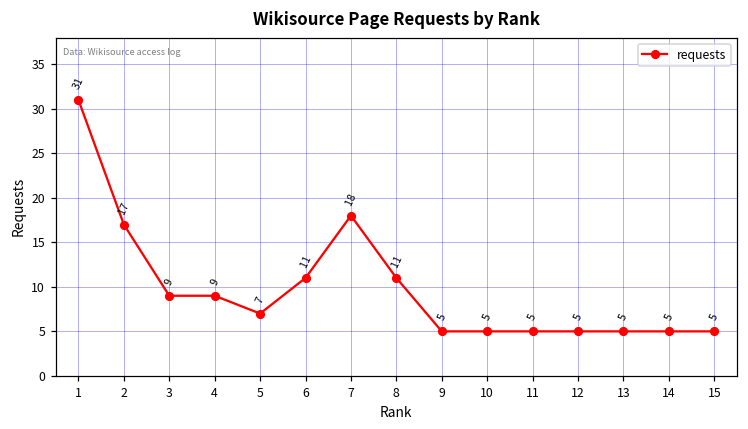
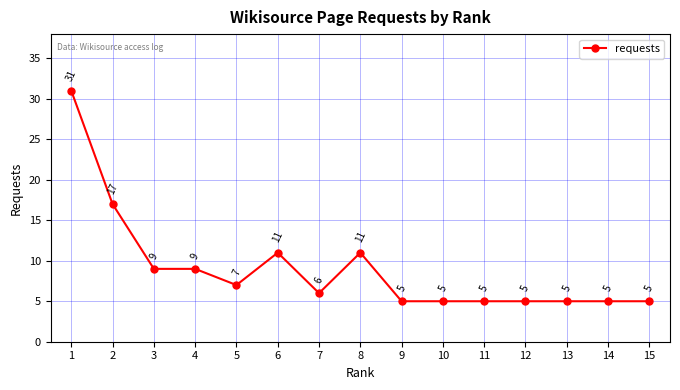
7: 18 -> 6
